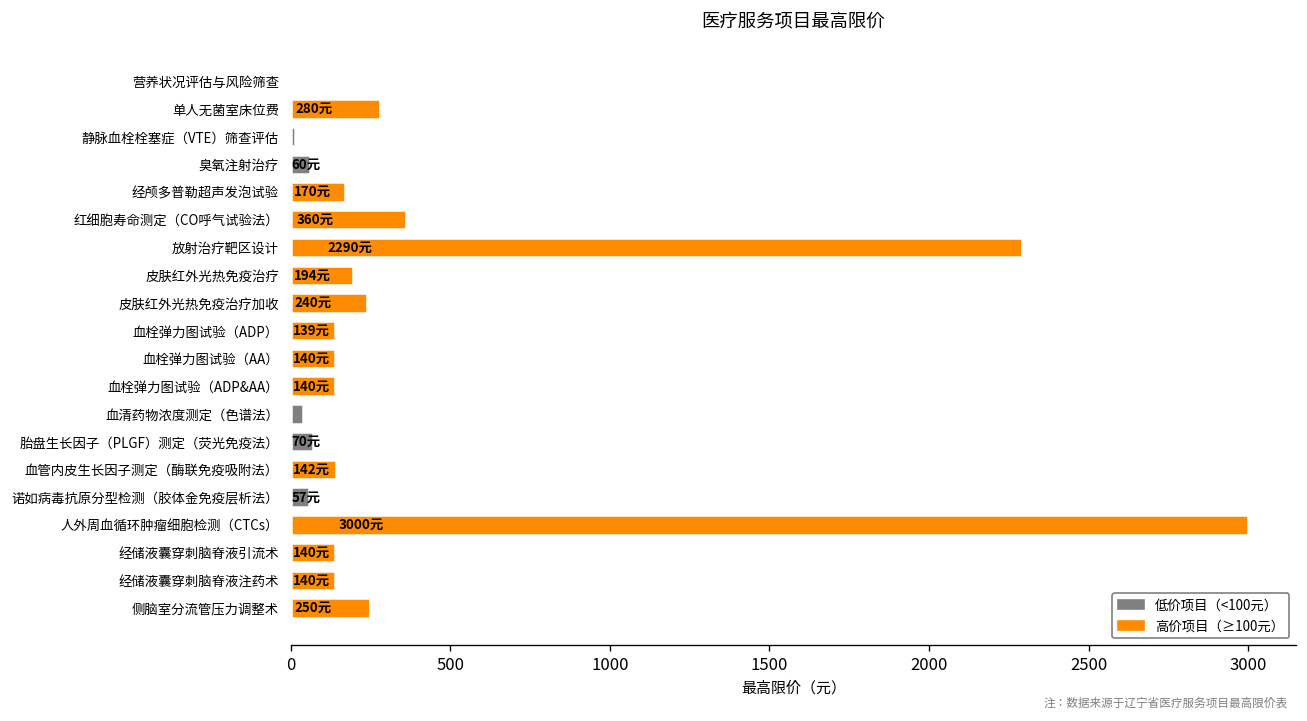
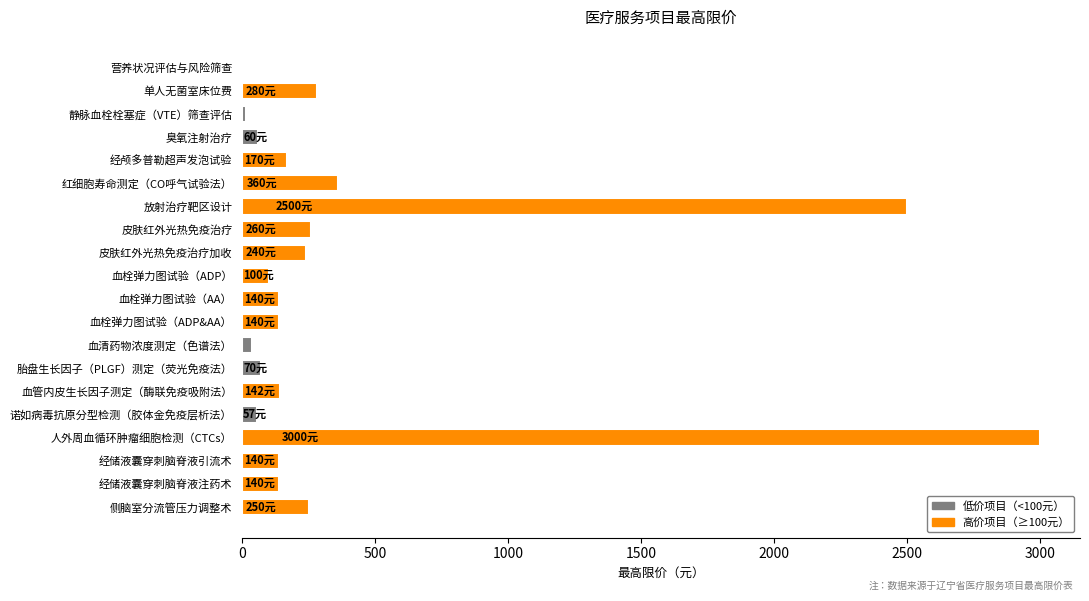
放射治疗靶区设计: 2290元 -> 2500元
皮肤红外光热免疫治疗: 194元 -> 260元
血栓弹力图试验（ADP）: 139元 -> 100元
